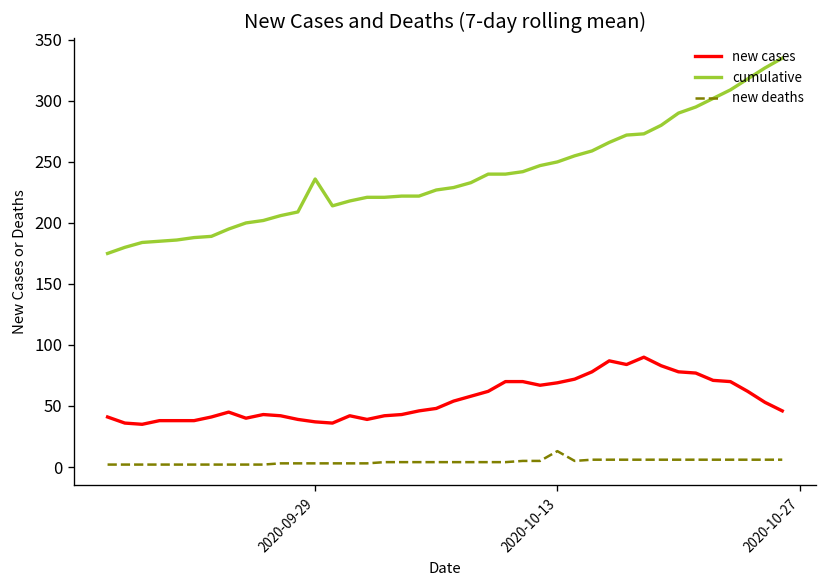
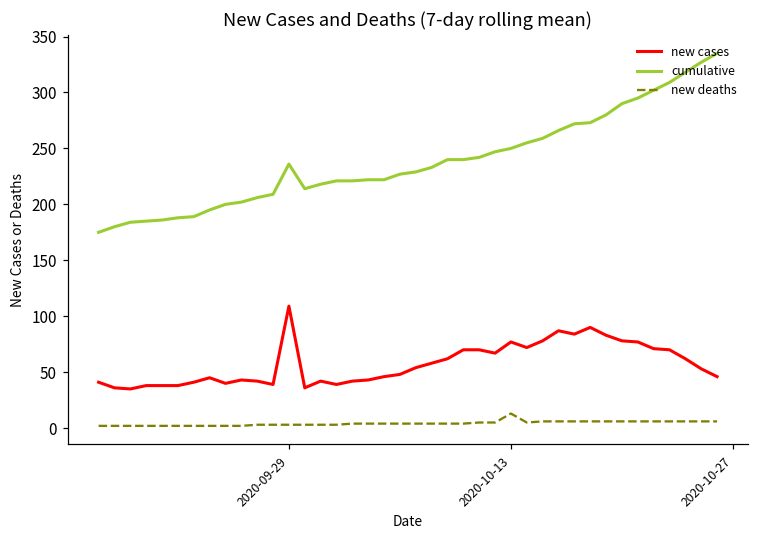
new cases, 2020-09-29: 37 -> 109
new cases, 2020-10-13: 69 -> 77
